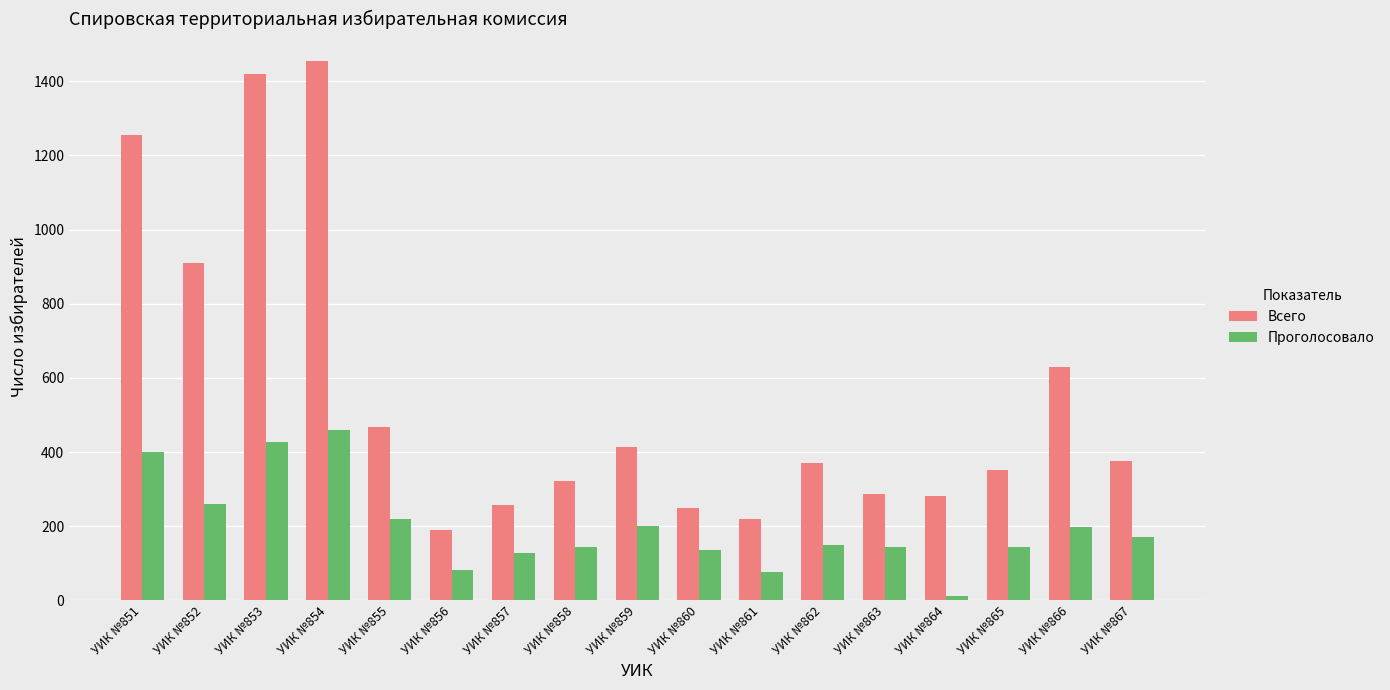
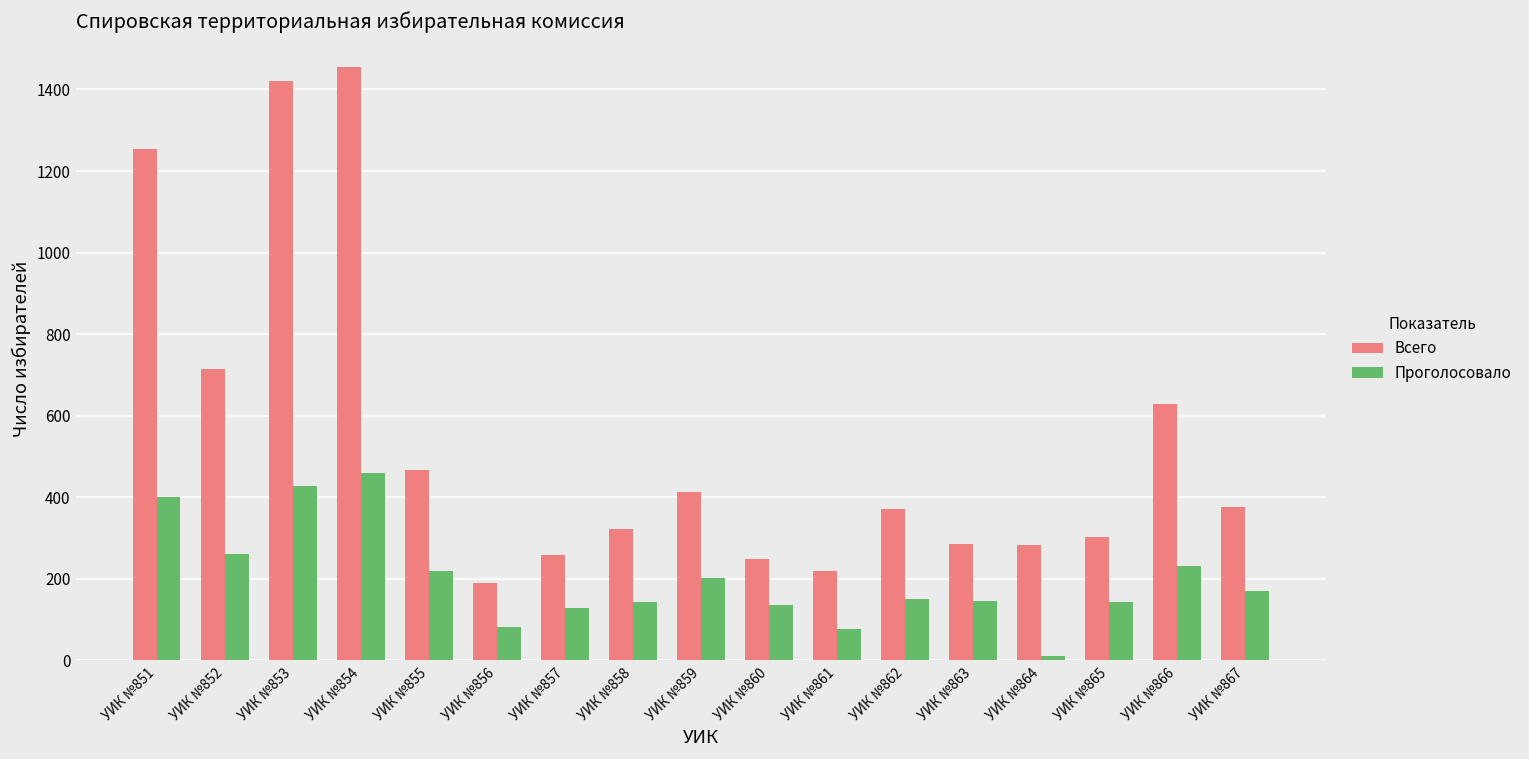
Всего, УИК №852: 910 -> 720
Всего, УИК №865: 350 -> 300
Проголосовало, УИК №866: 200 -> 230
